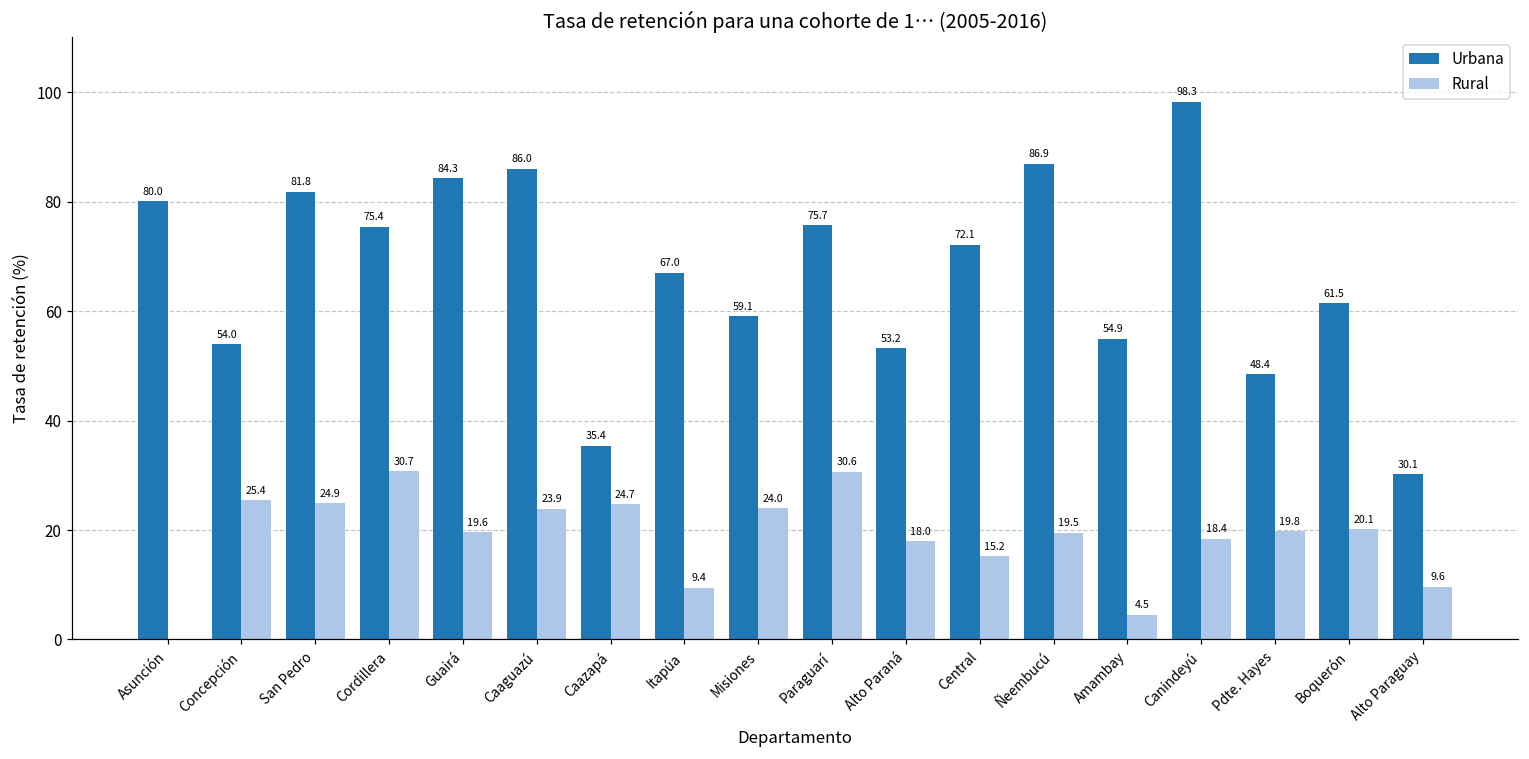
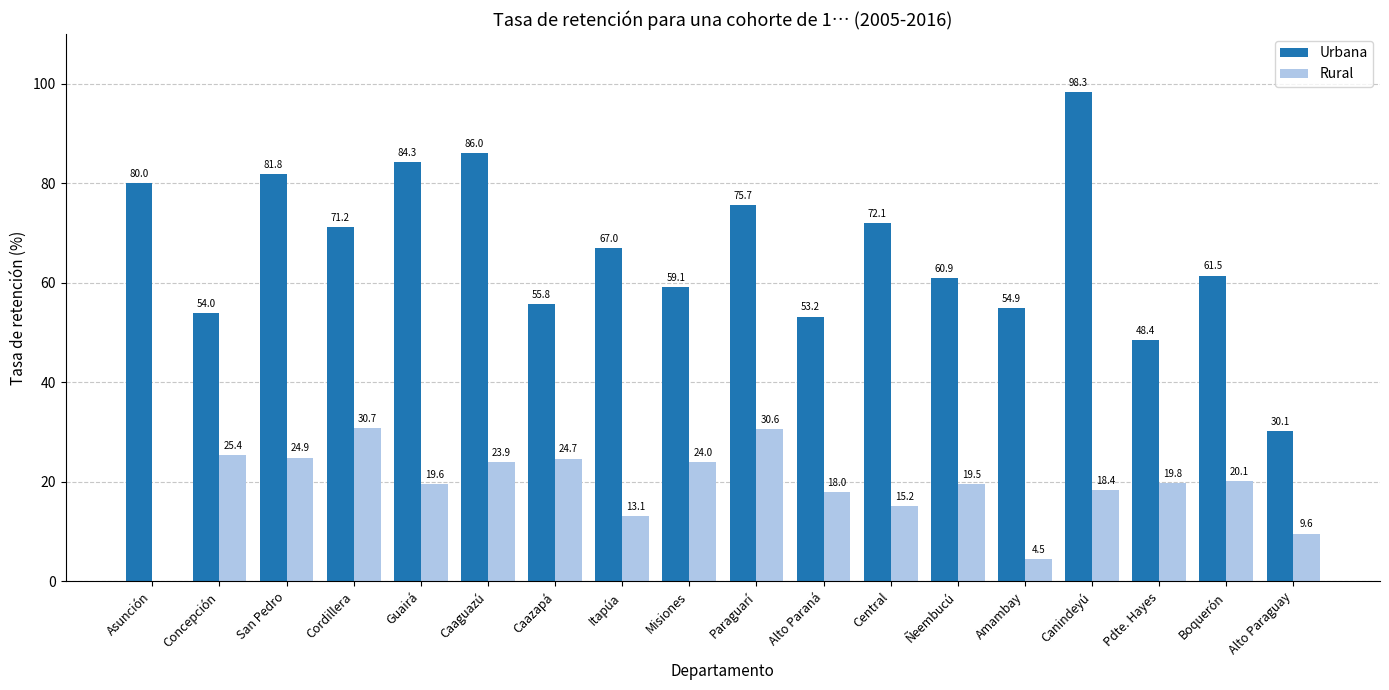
Urbana, Cordillera: 75.4 -> 71.2
Urbana, Caazapá: 35.4 -> 55.8
Rural, Itapúa: 9.4 -> 13.1
Urbana, Ñeembucú: 86.9 -> 60.9
